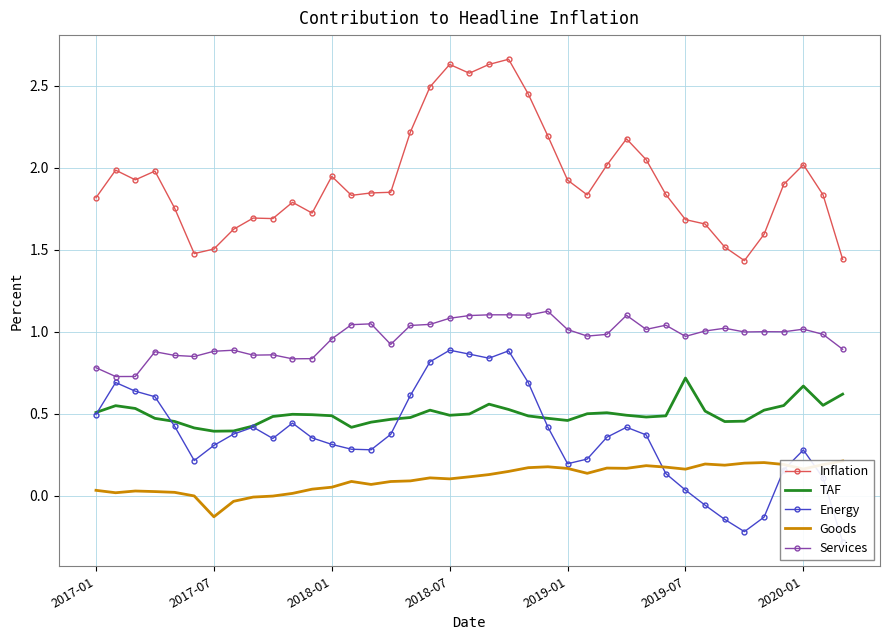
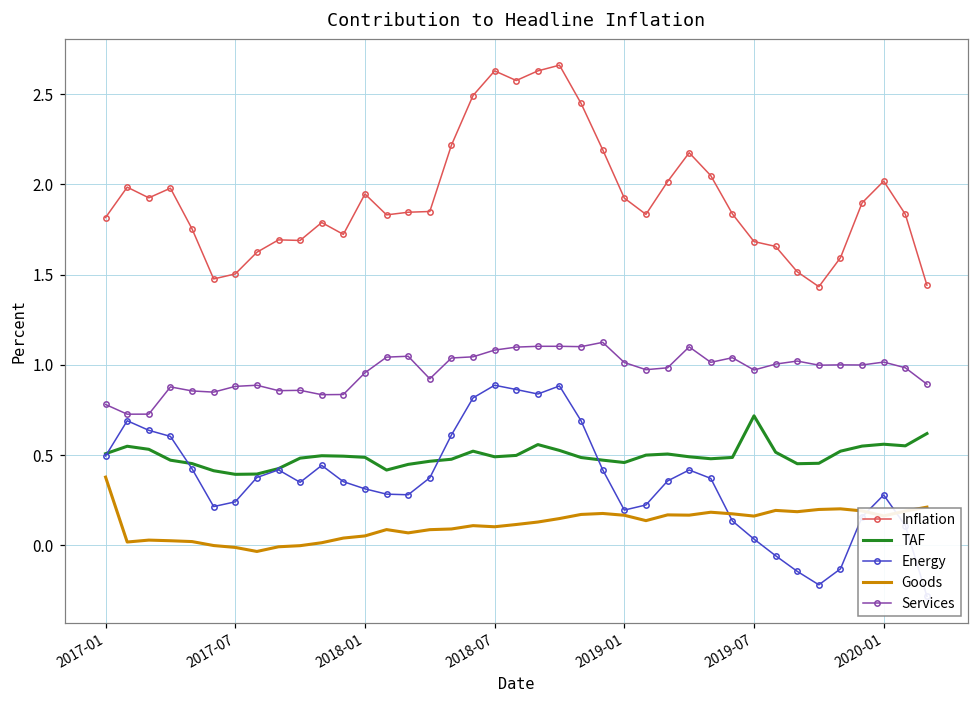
Goods, 2017-01: 0.03 -> 0.38
Energy, 2017-07: 0.31 -> 0.24
Goods, 2017-07: -0.13 -> -0.01
TAF, 2020-01: 0.67 -> 0.56
